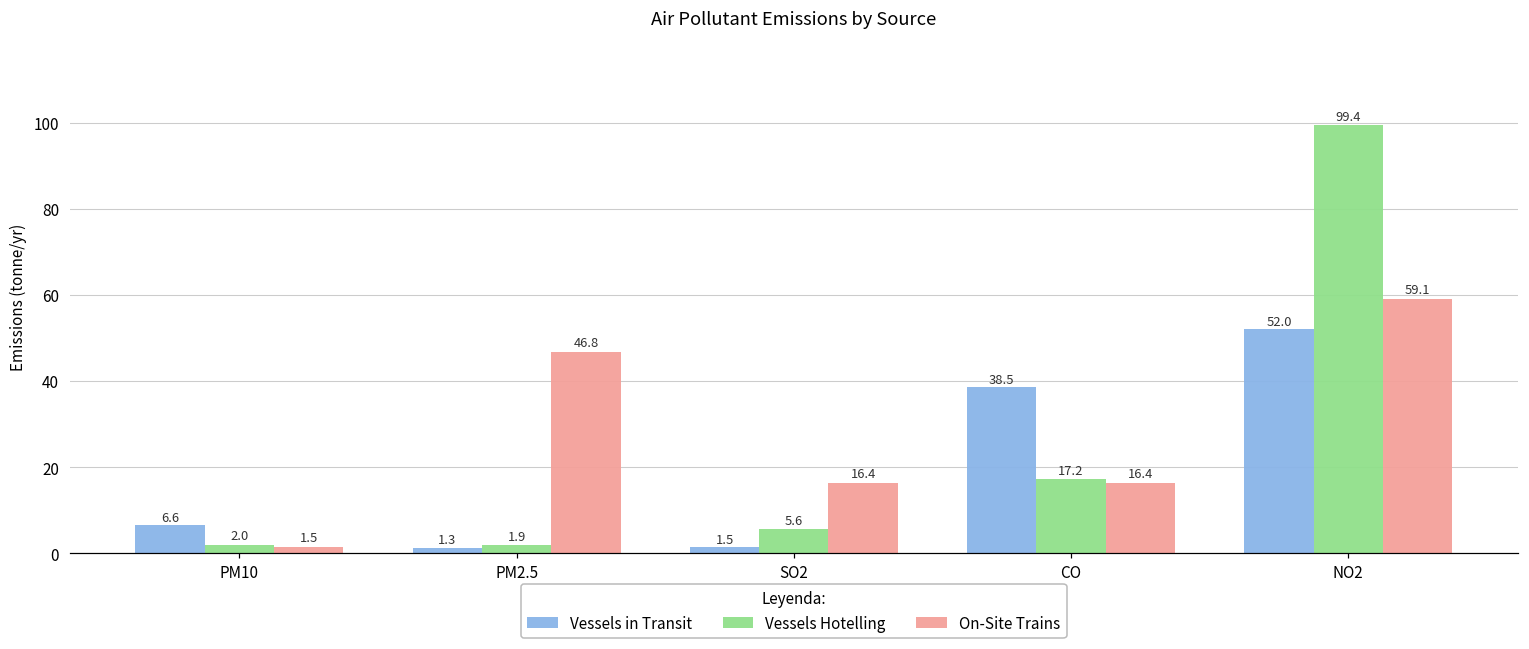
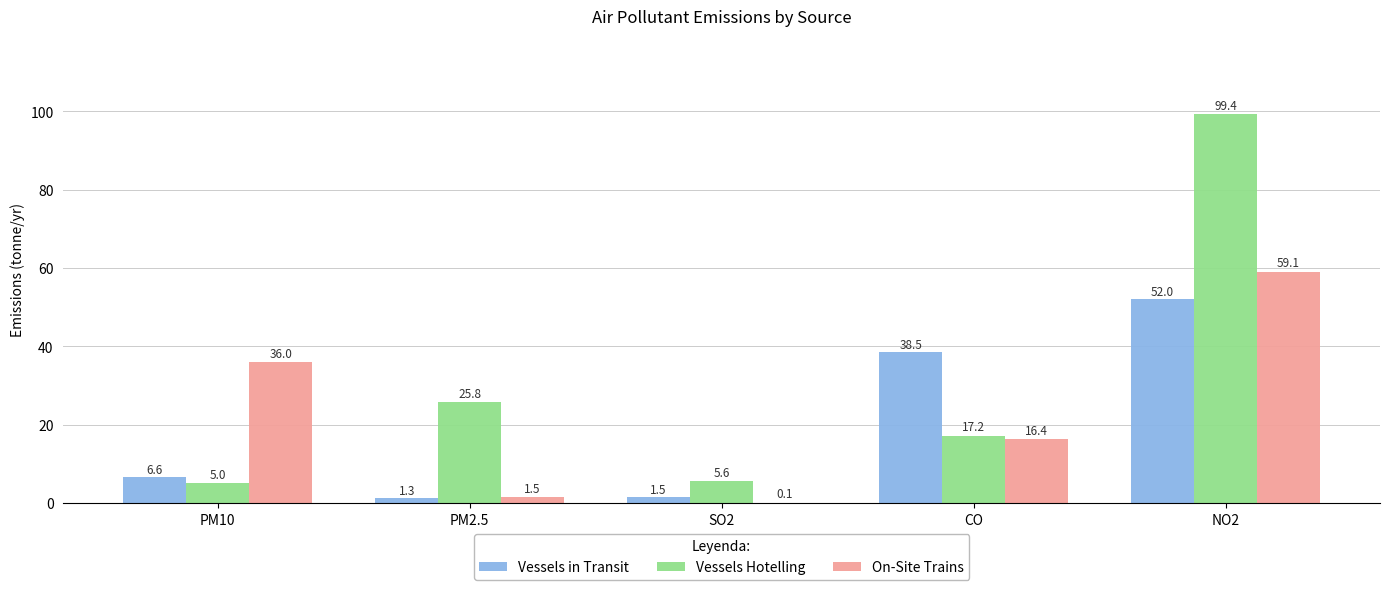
Vessels Hotelling, PM10: 2.0 -> 5.0
On-Site Trains, PM10: 1.5 -> 36.0
Vessels Hotelling, PM2.5: 1.9 -> 25.8
On-Site Trains, PM2.5: 46.8 -> 1.5
On-Site Trains, SO2: 16.4 -> 0.1
